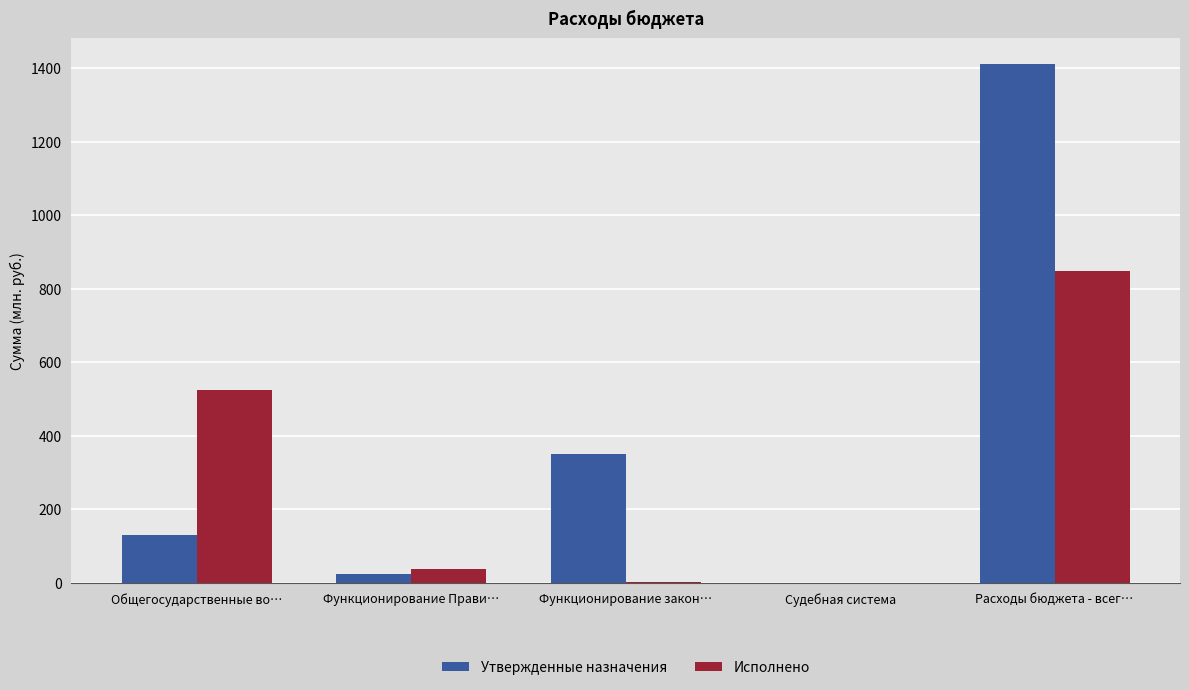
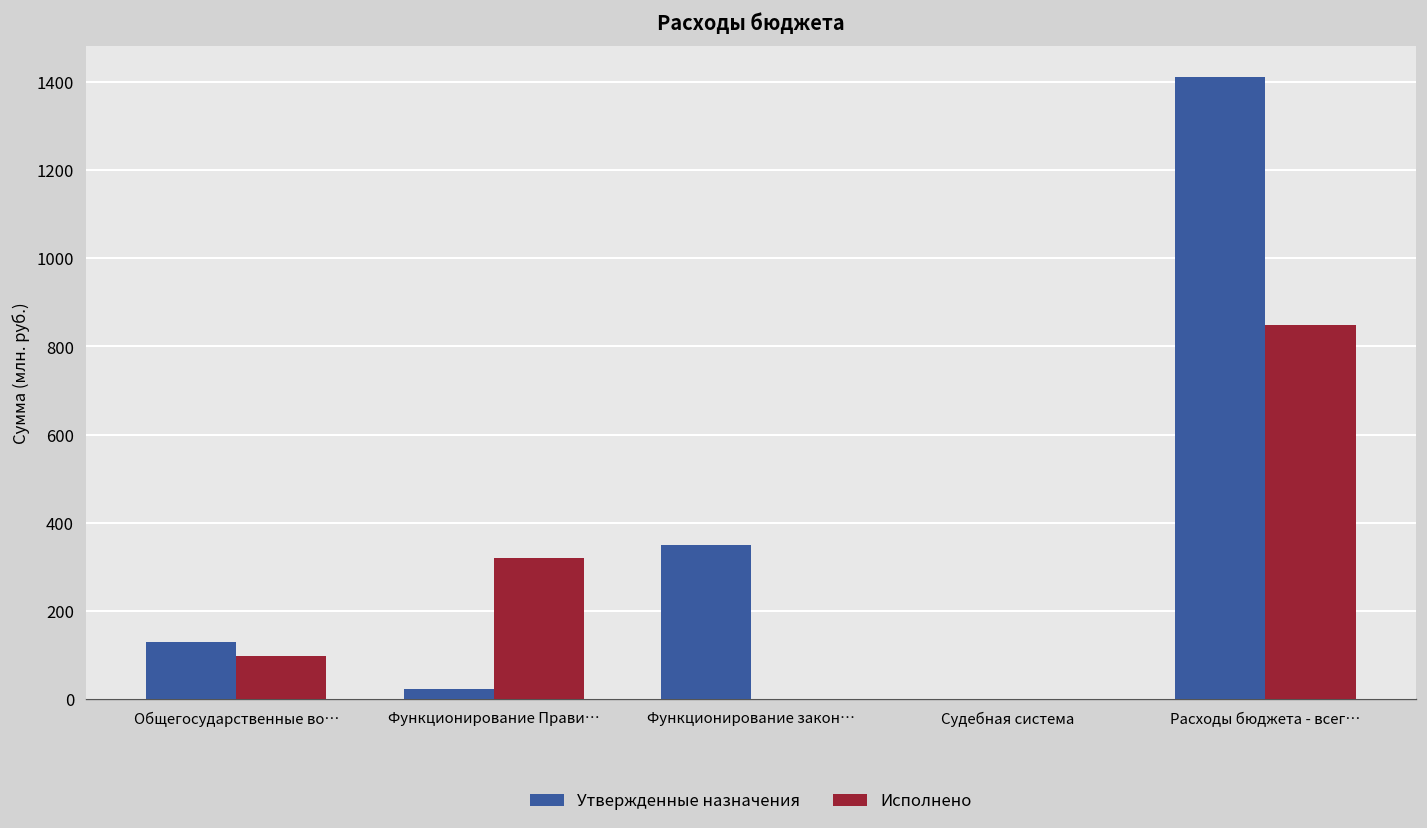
Исполнено, Общегосударственные во…: 520 -> 100
Исполнено, Функционирование Прави…: 40 -> 320
